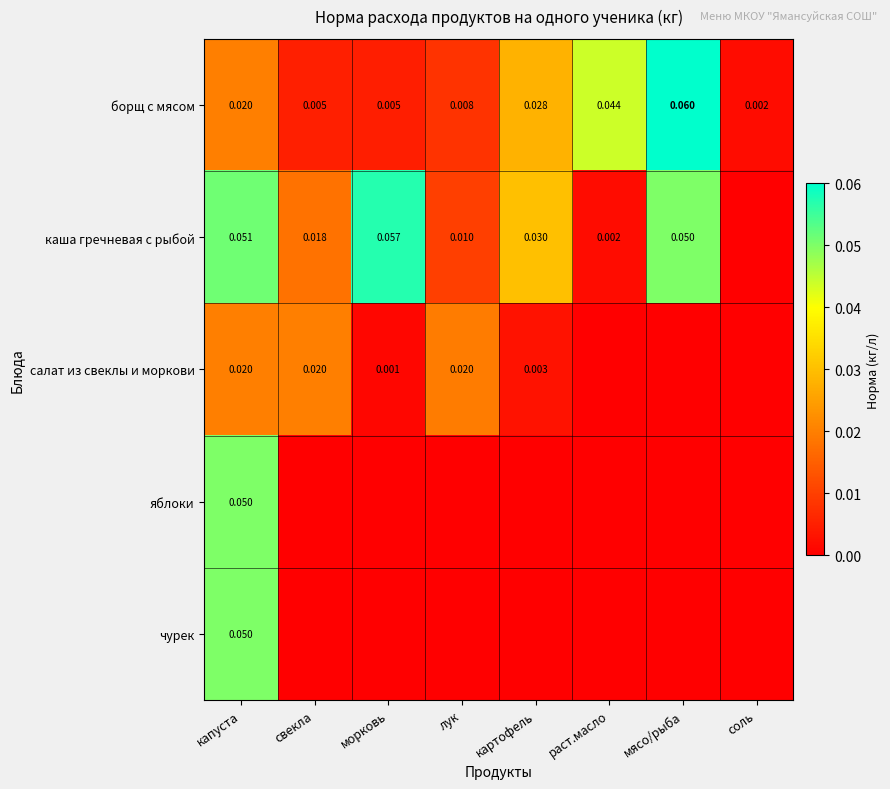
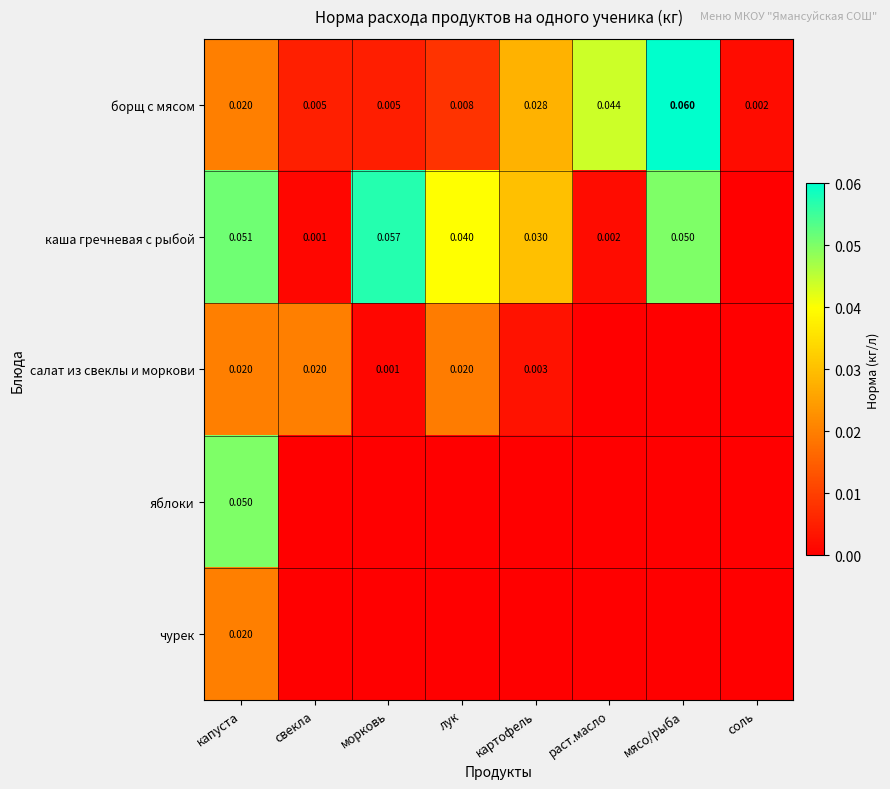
каша гречневая с рыбой, свекла: 0.018 -> 0.001
каша гречневая с рыбой, лук: 0.010 -> 0.040
чурек, капуста: 0.050 -> 0.020
